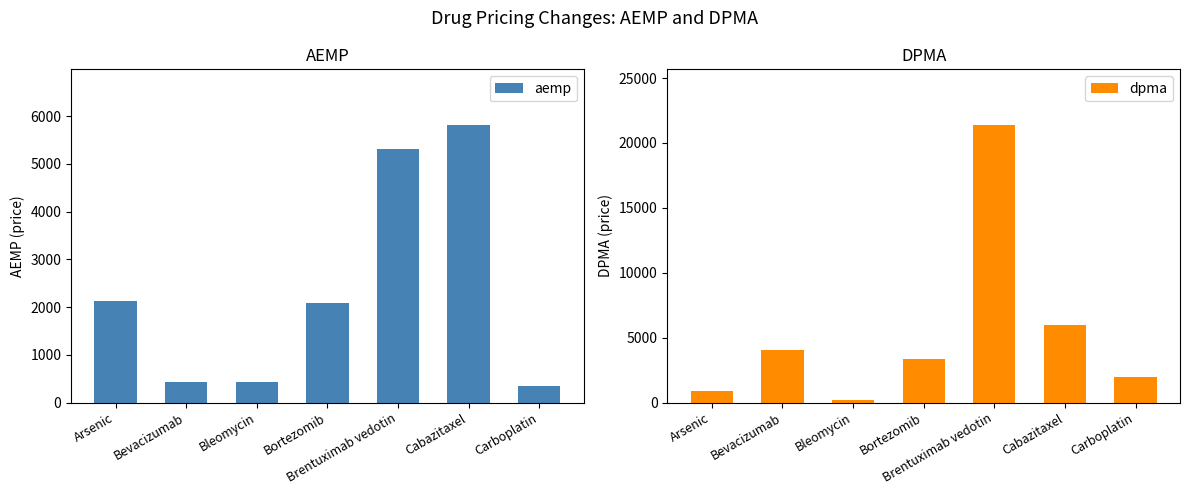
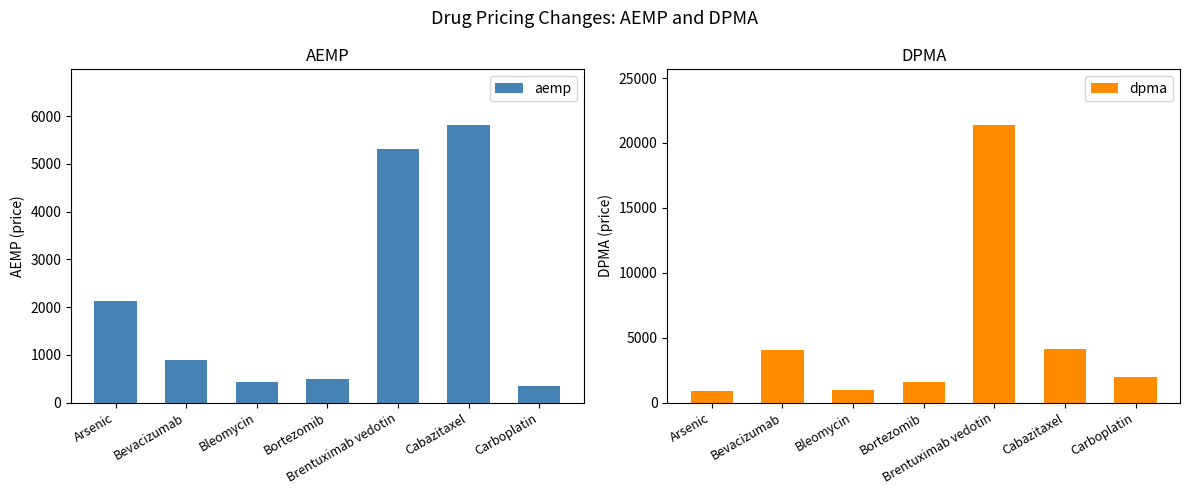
AEMP, Bevacizumab: 400 -> 900
AEMP, Bortezomib: 2100 -> 500
DPMA, Bleomycin: 200 -> 900
DPMA, Bortezomib: 3400 -> 1600
DPMA, Cabazitaxel: 6000 -> 4100
